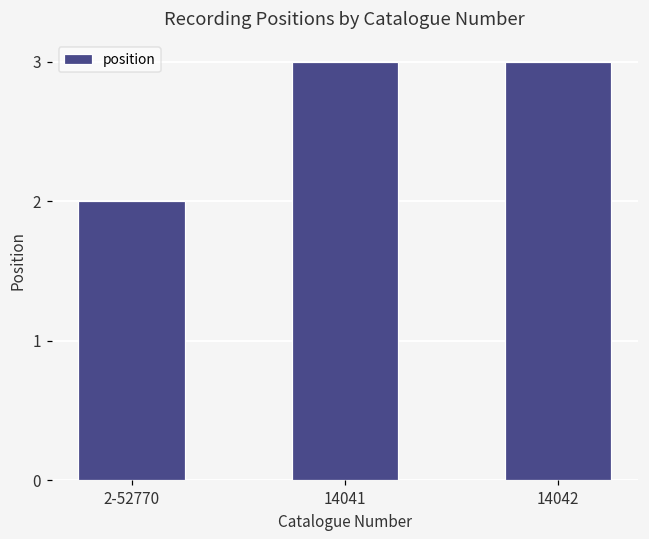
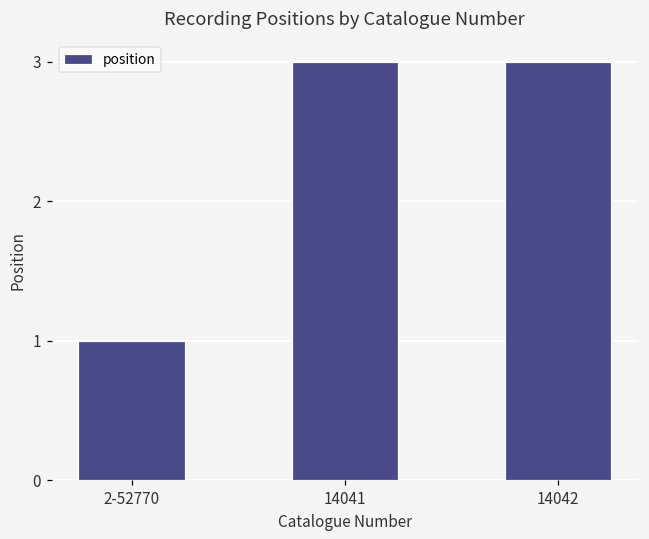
2-52770: 2 -> 1
